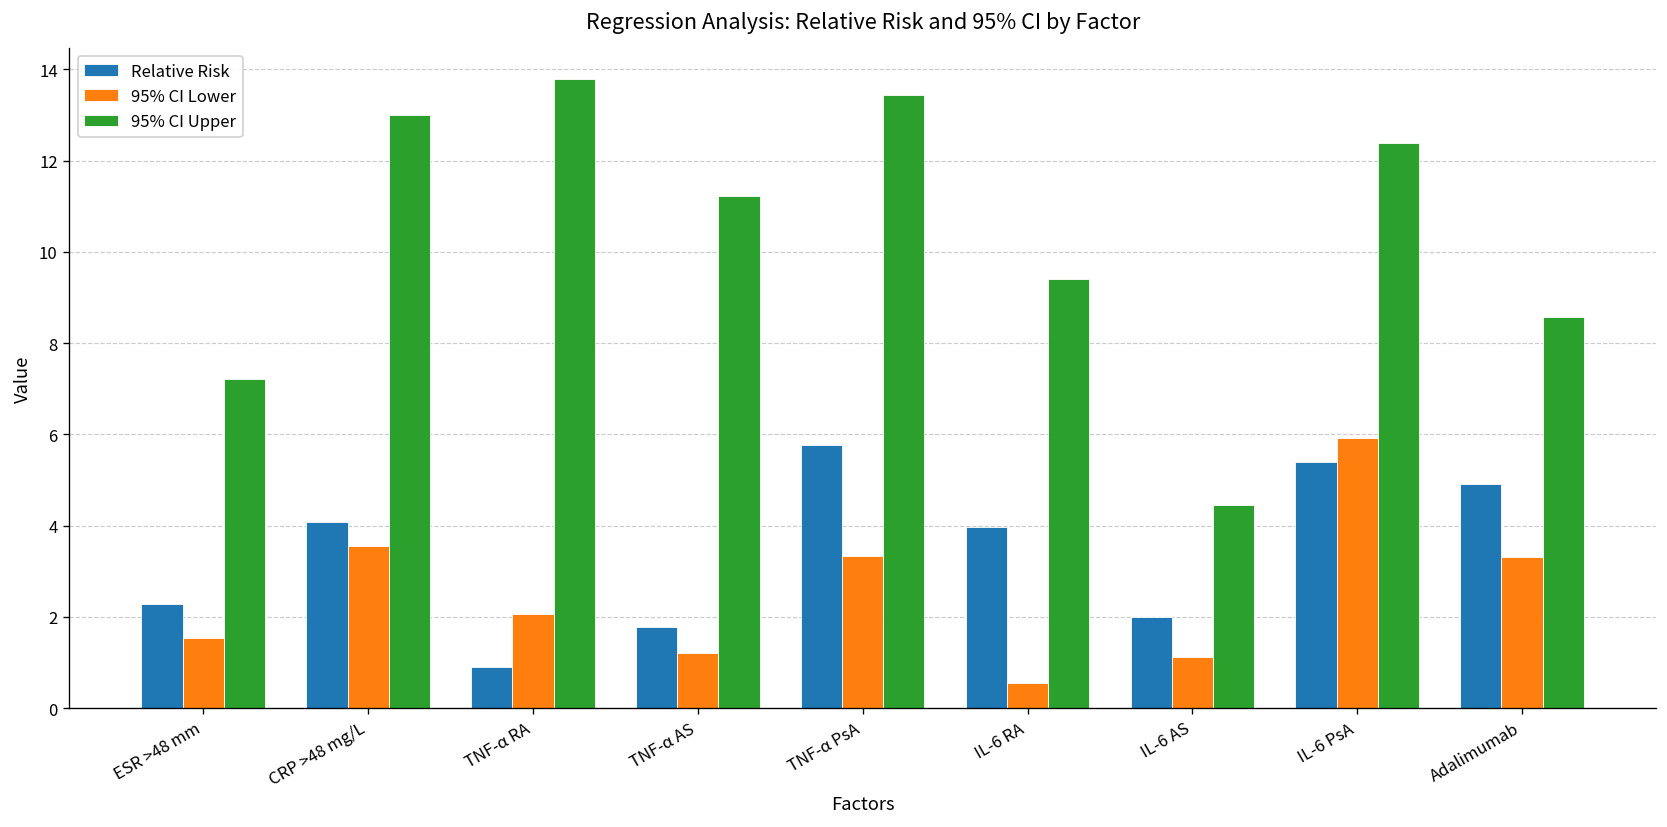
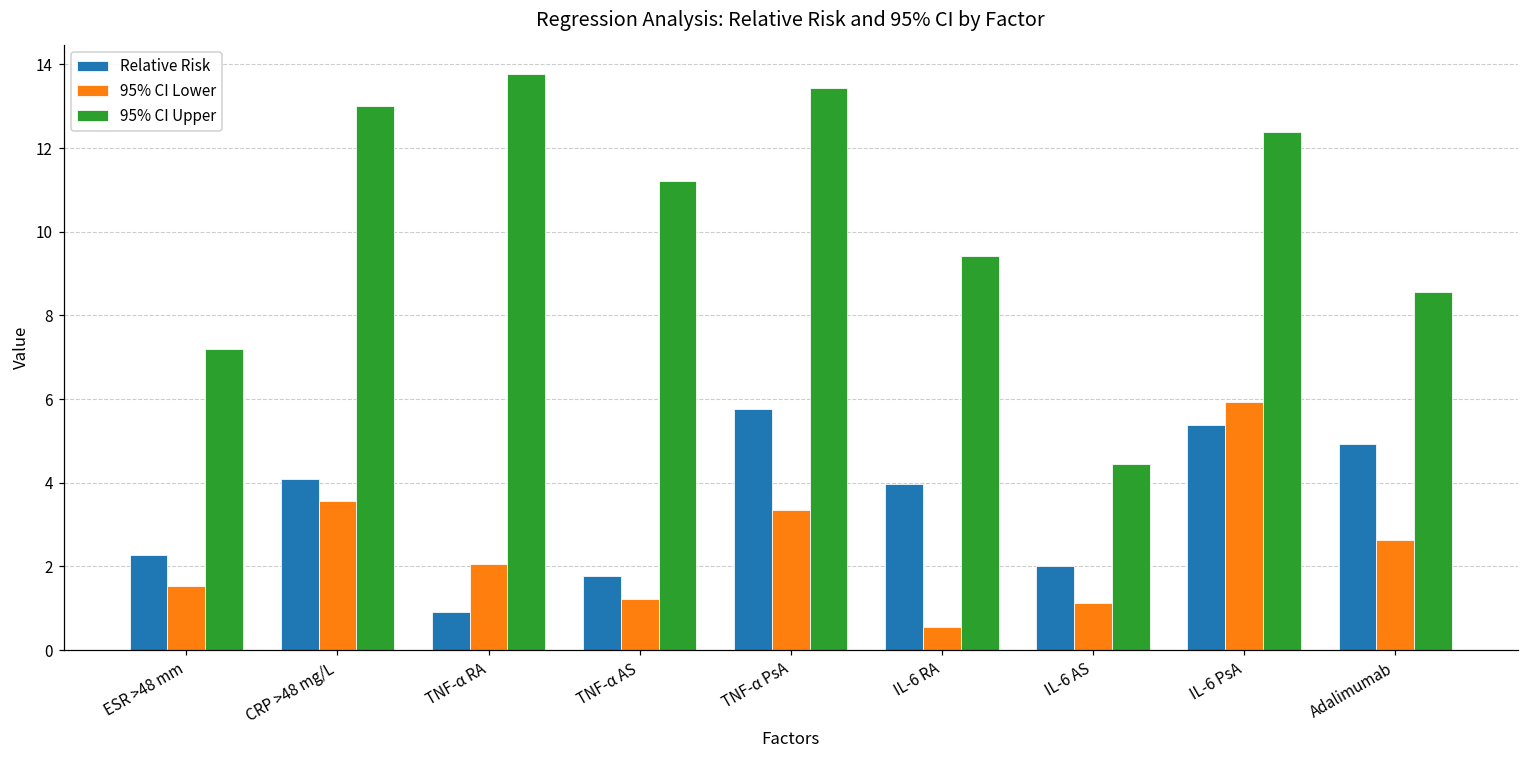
95% CI Lower, Adalimumab: 3.3 -> 2.6
